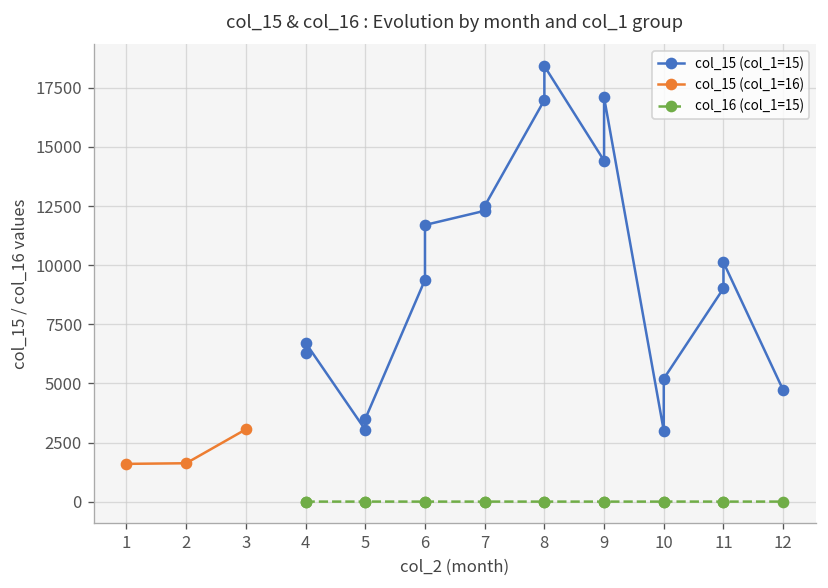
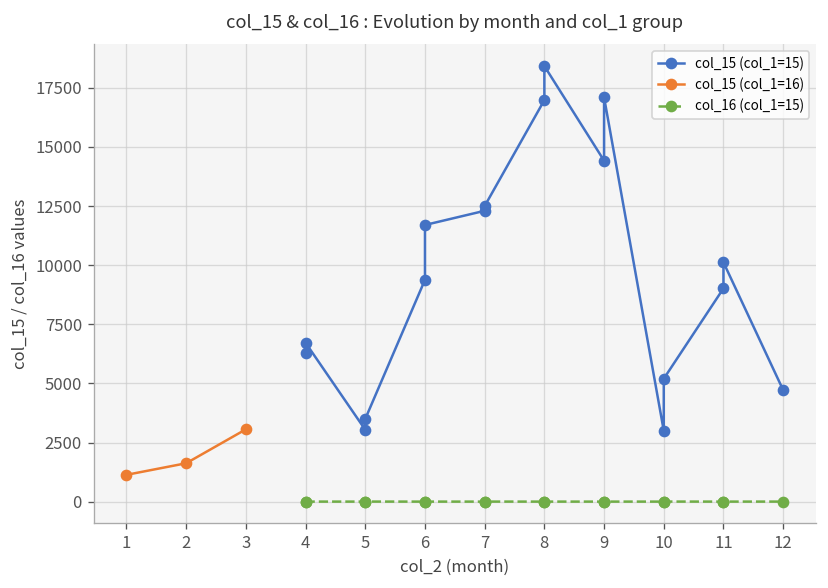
col_15 (col_1=16), 1: 1600 -> 1100
